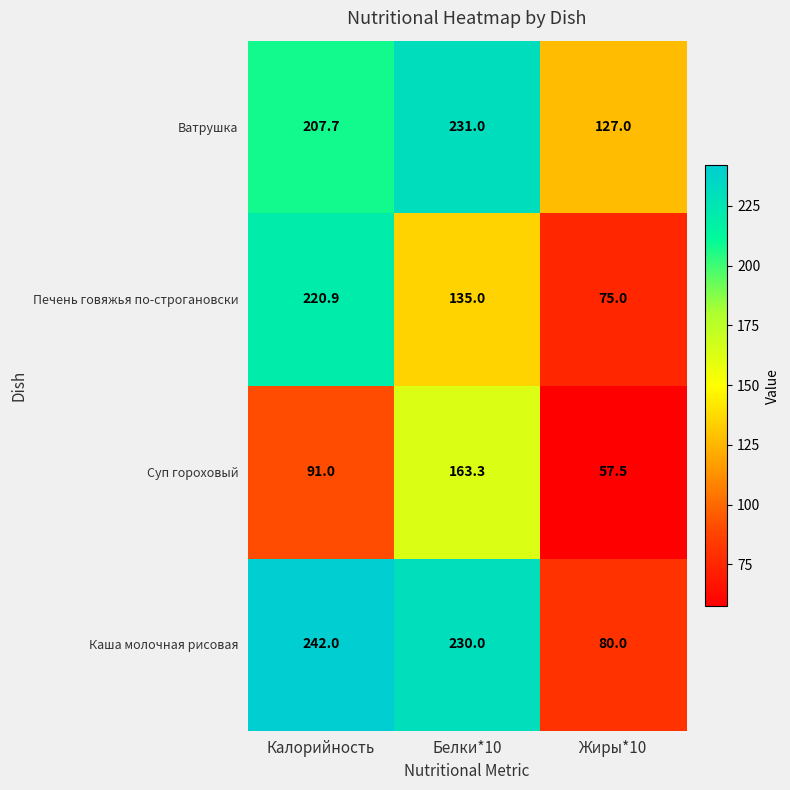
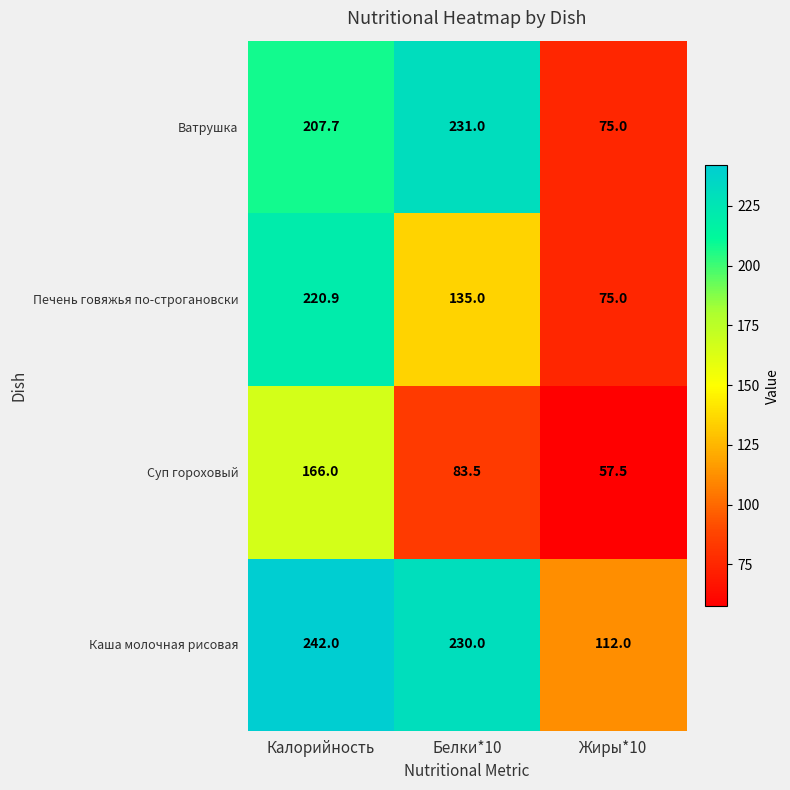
Ватрушка, Жиры*10: 127.0 -> 75.0
Суп гороховый, Калорийность: 91.0 -> 166.0
Суп гороховый, Белки*10: 163.3 -> 83.5
Каша молочная рисовая, Жиры*10: 80.0 -> 112.0
